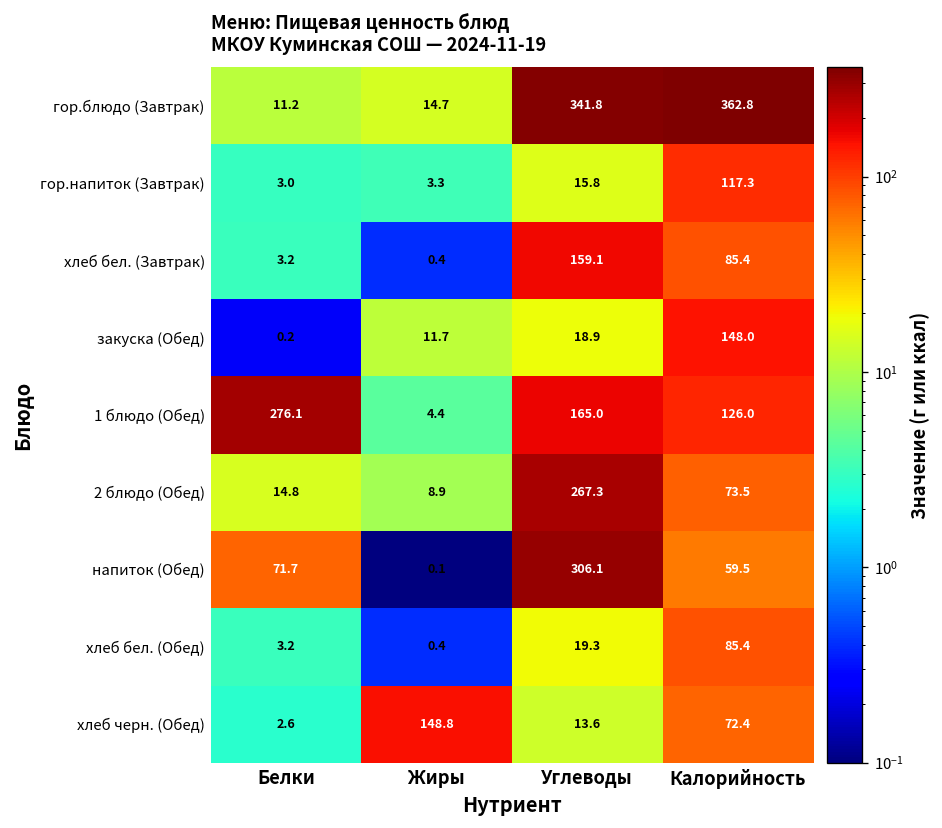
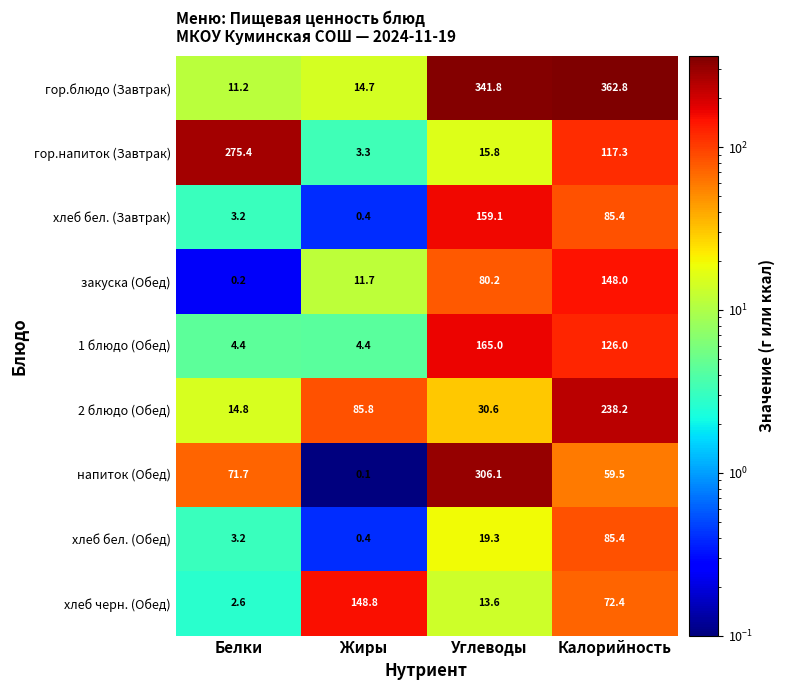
гор.напиток (Завтрак), Белки: 3.0 -> 275.4
закуска (Обед), Углеводы: 18.9 -> 80.2
1 блюдо (Обед), Белки: 276.1 -> 4.4
2 блюдо (Обед), Жиры: 8.9 -> 85.8
2 блюдо (Обед), Углеводы: 267.3 -> 30.6
2 блюдо (Обед), Калорийность: 73.5 -> 238.2
